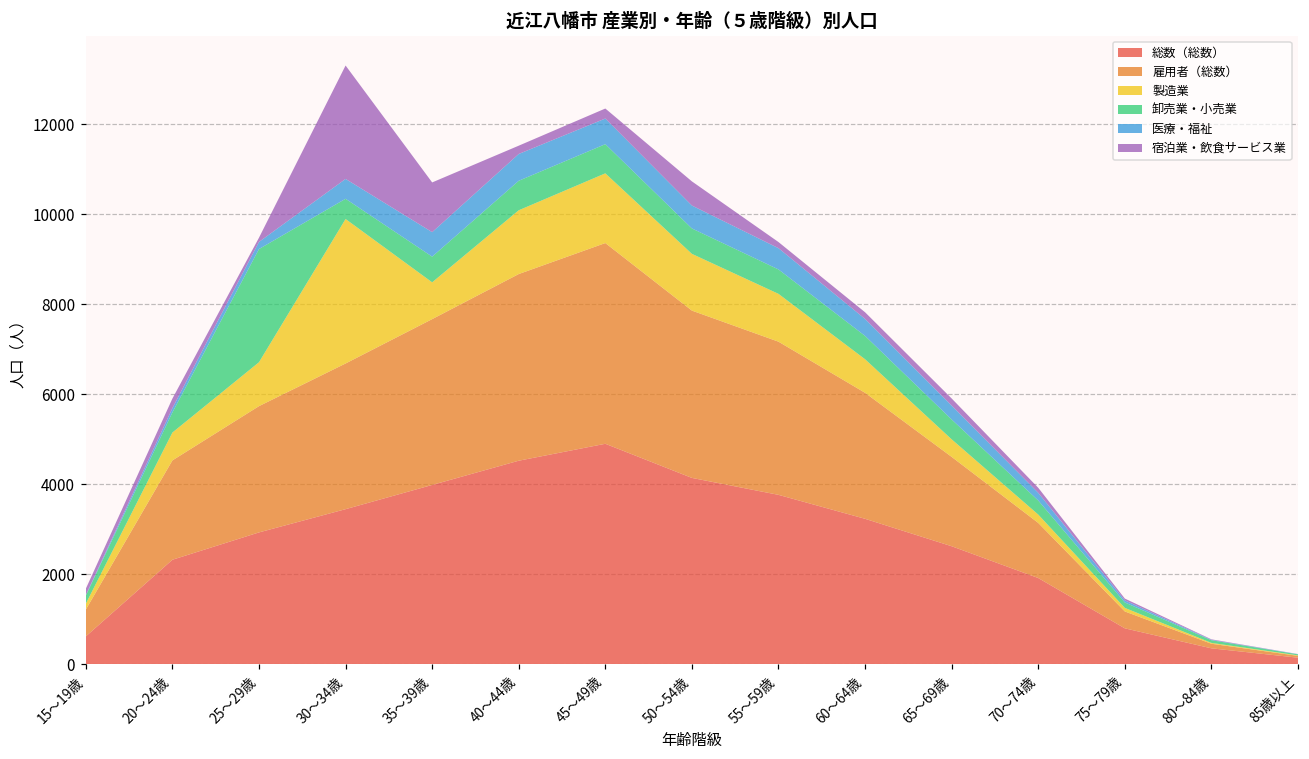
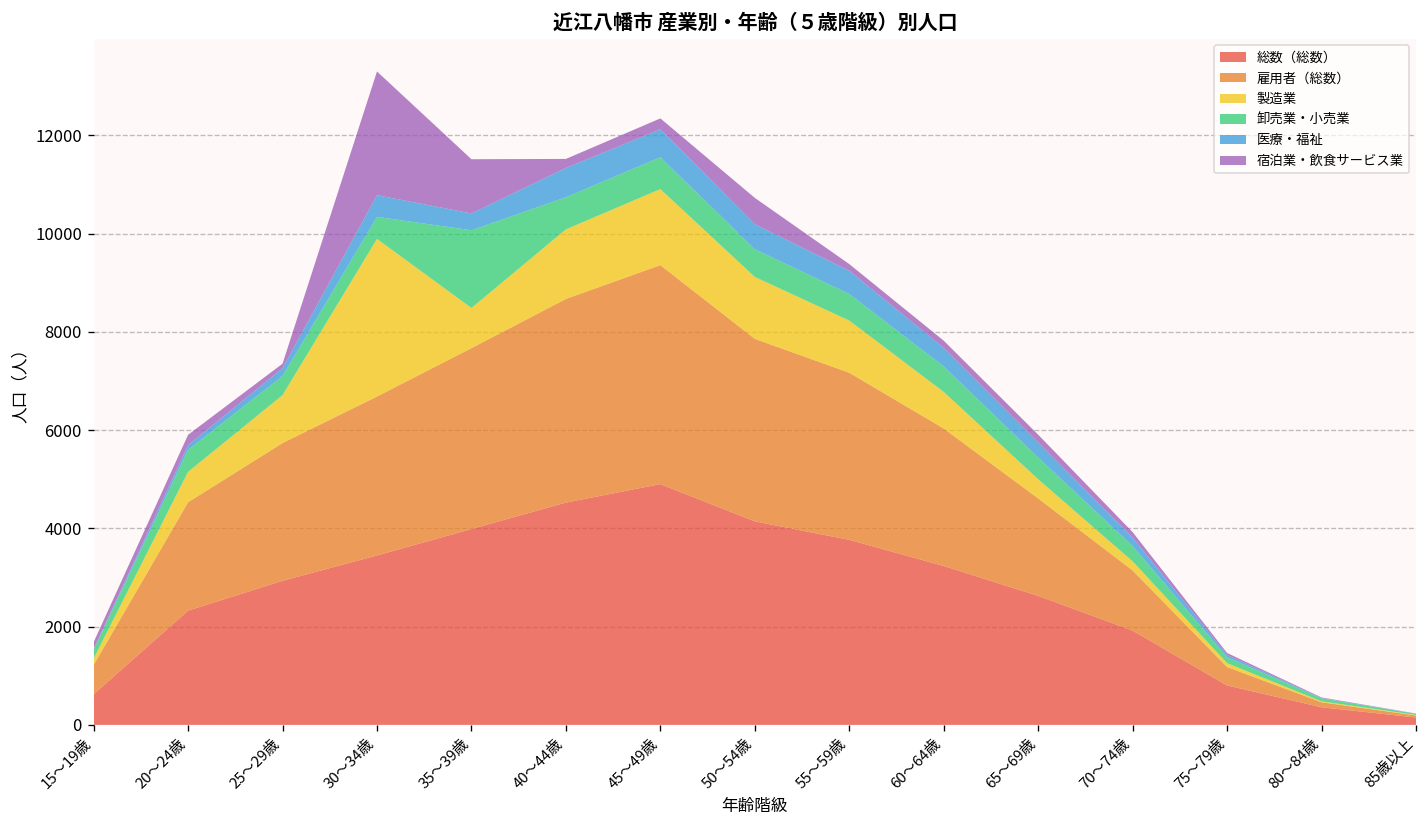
卸売業・小売業, 25～29歳: 2500 -> 400
卸売業・小売業, 35～39歳: 600 -> 1600
医療・福祉, 35～39歳: 500 -> 300
